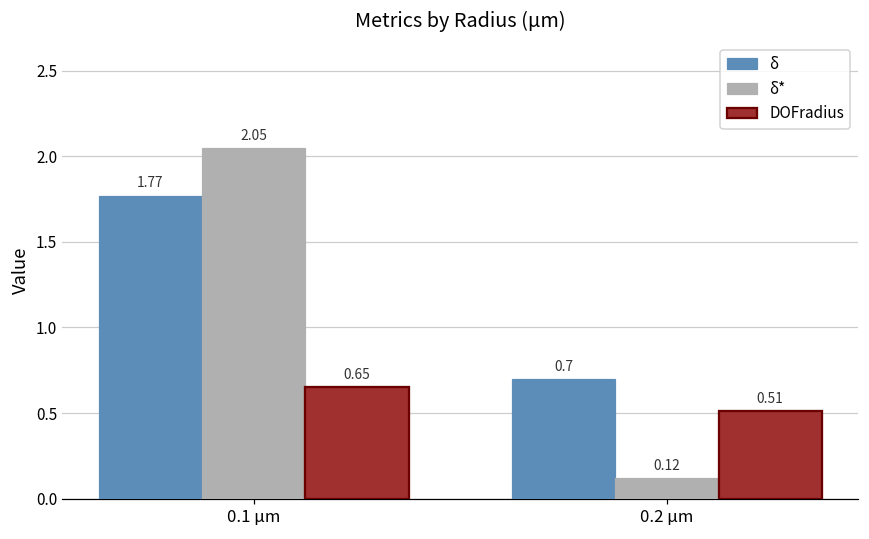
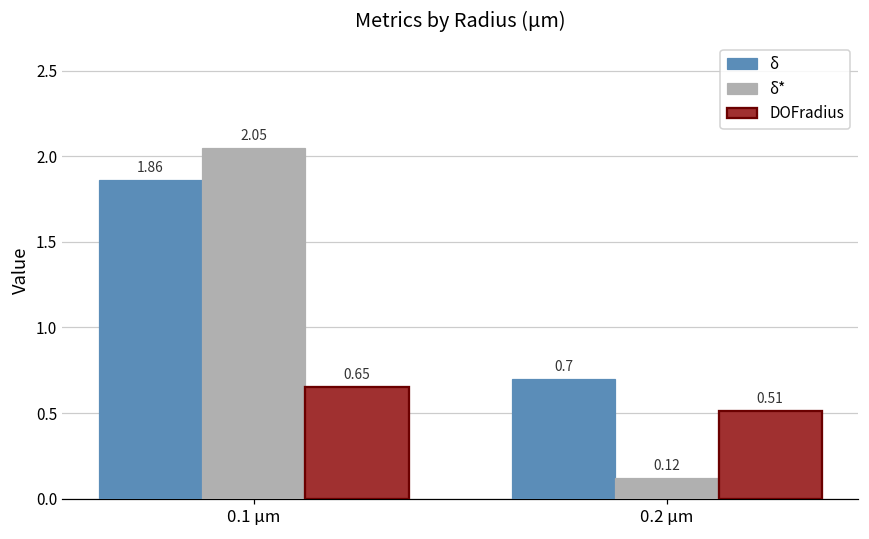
δ, 0.1 µm: 1.77 -> 1.86
